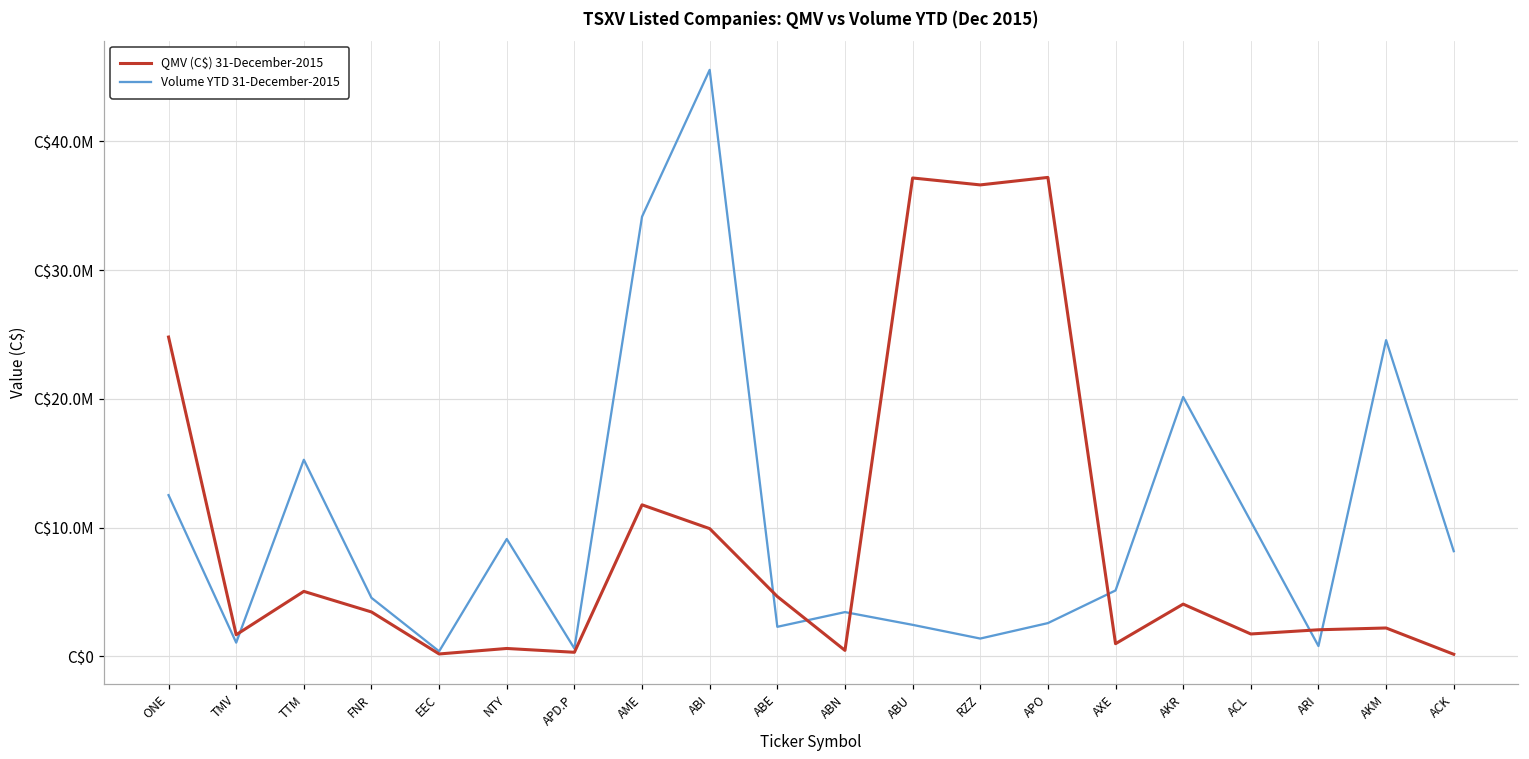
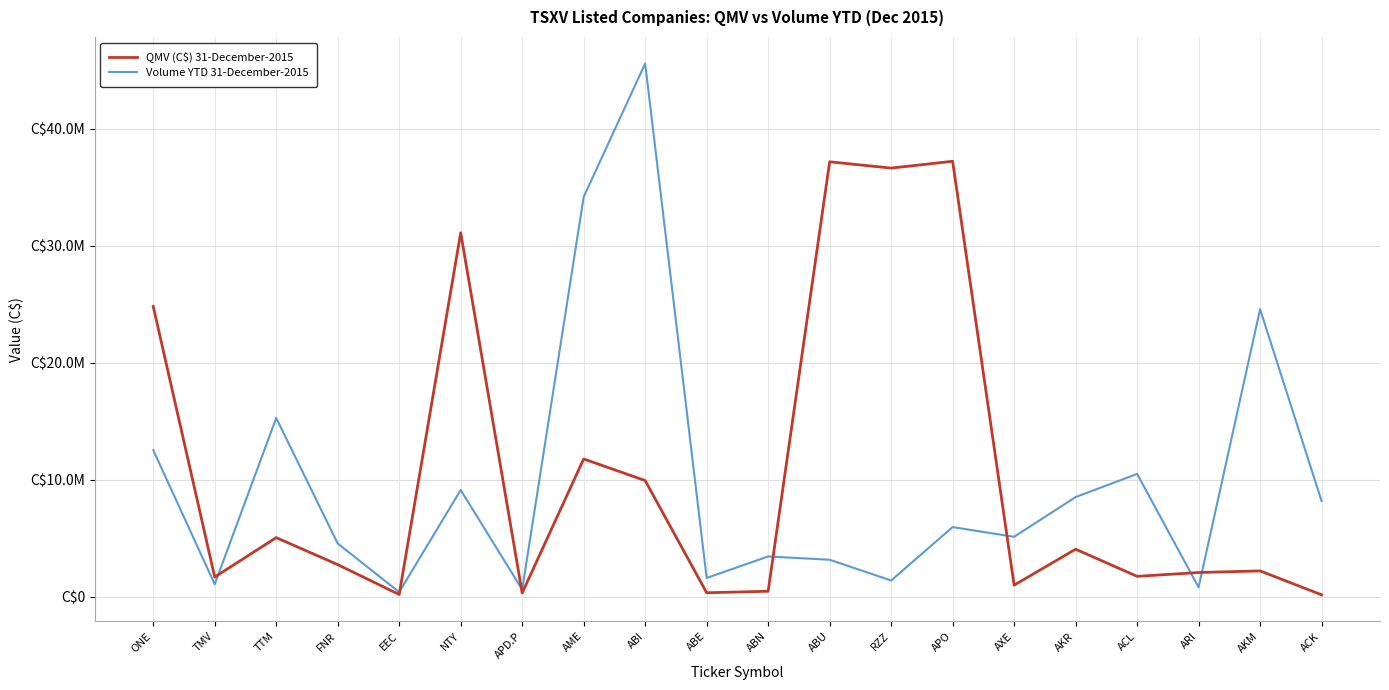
QMV (C$) 31-December-2015, FNR: C$3500000 -> C$2700000
QMV (C$) 31-December-2015, NTY: C$600000 -> C$31100000
QMV (C$) 31-December-2015, ABE: C$4700000 -> C$300000
Volume YTD 31-December-2015, ABE: C$2300000 -> C$1600000
Volume YTD 31-December-2015, ABU: C$2500000 -> C$3200000
Volume YTD 31-December-2015, APO: C$2600000 -> C$6000000
Volume YTD 31-December-2015, AKR: C$20200000 -> C$8500000
